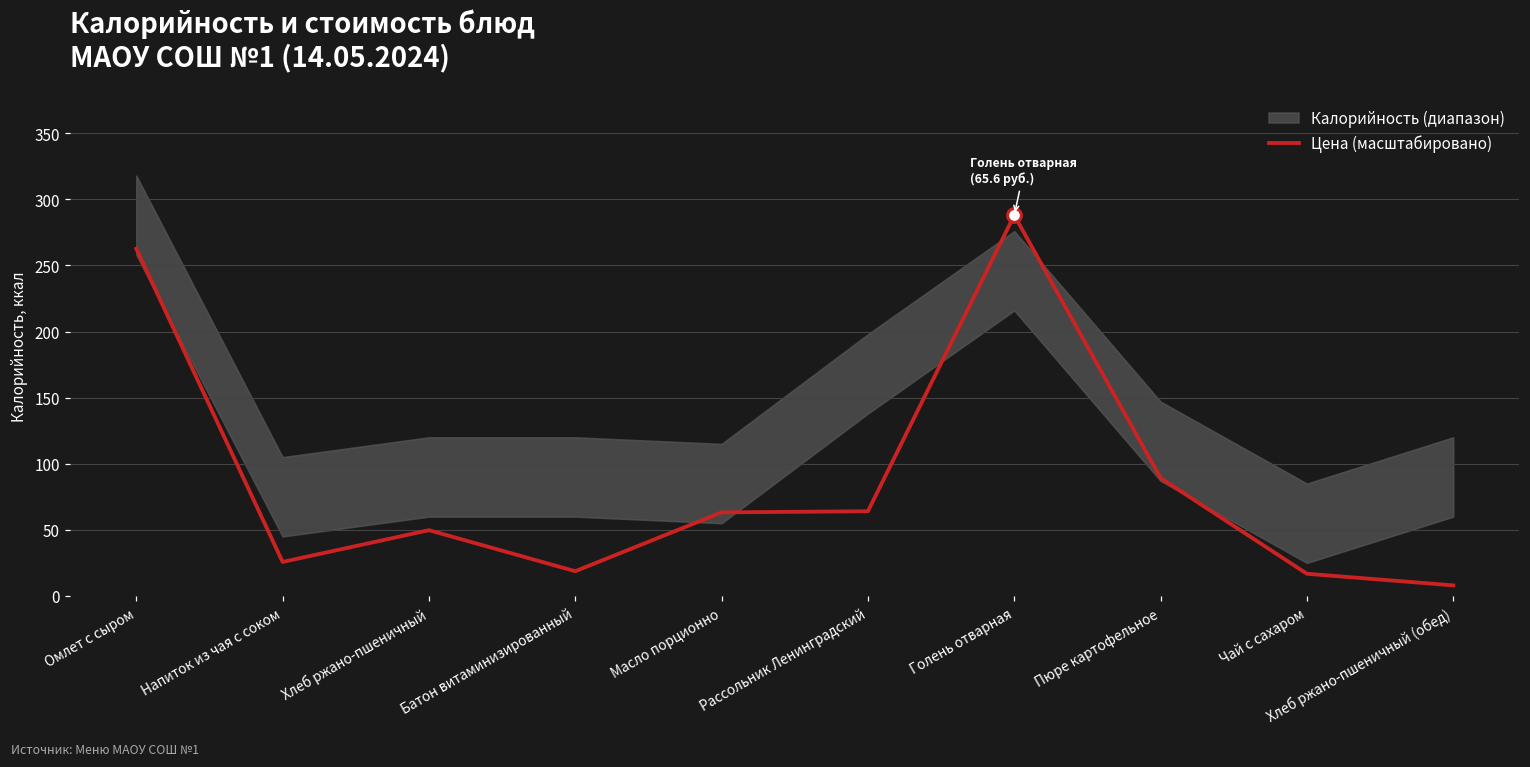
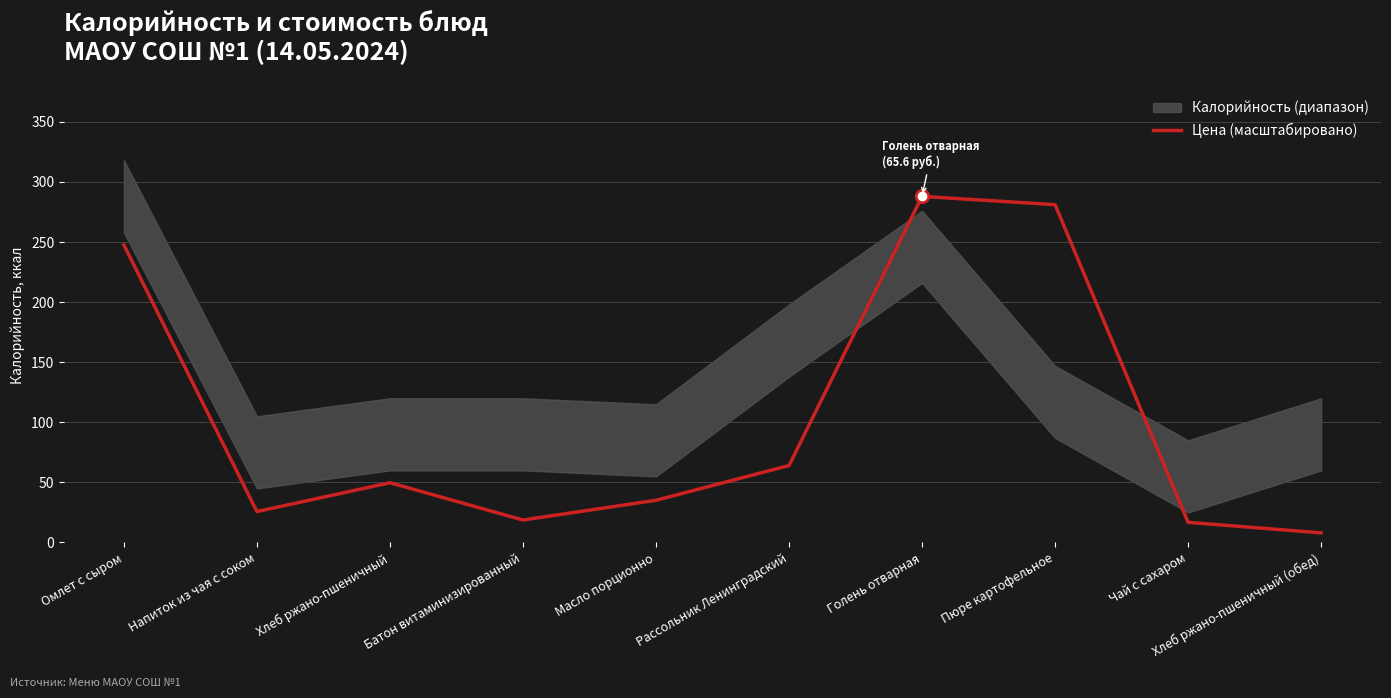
Цена (масштабировано), Омлет с сыром: 263 -> 248
Цена (масштабировано), Масло порционно: 63 -> 35
Цена (масштабировано), Пюре картофельное: 89 -> 281
